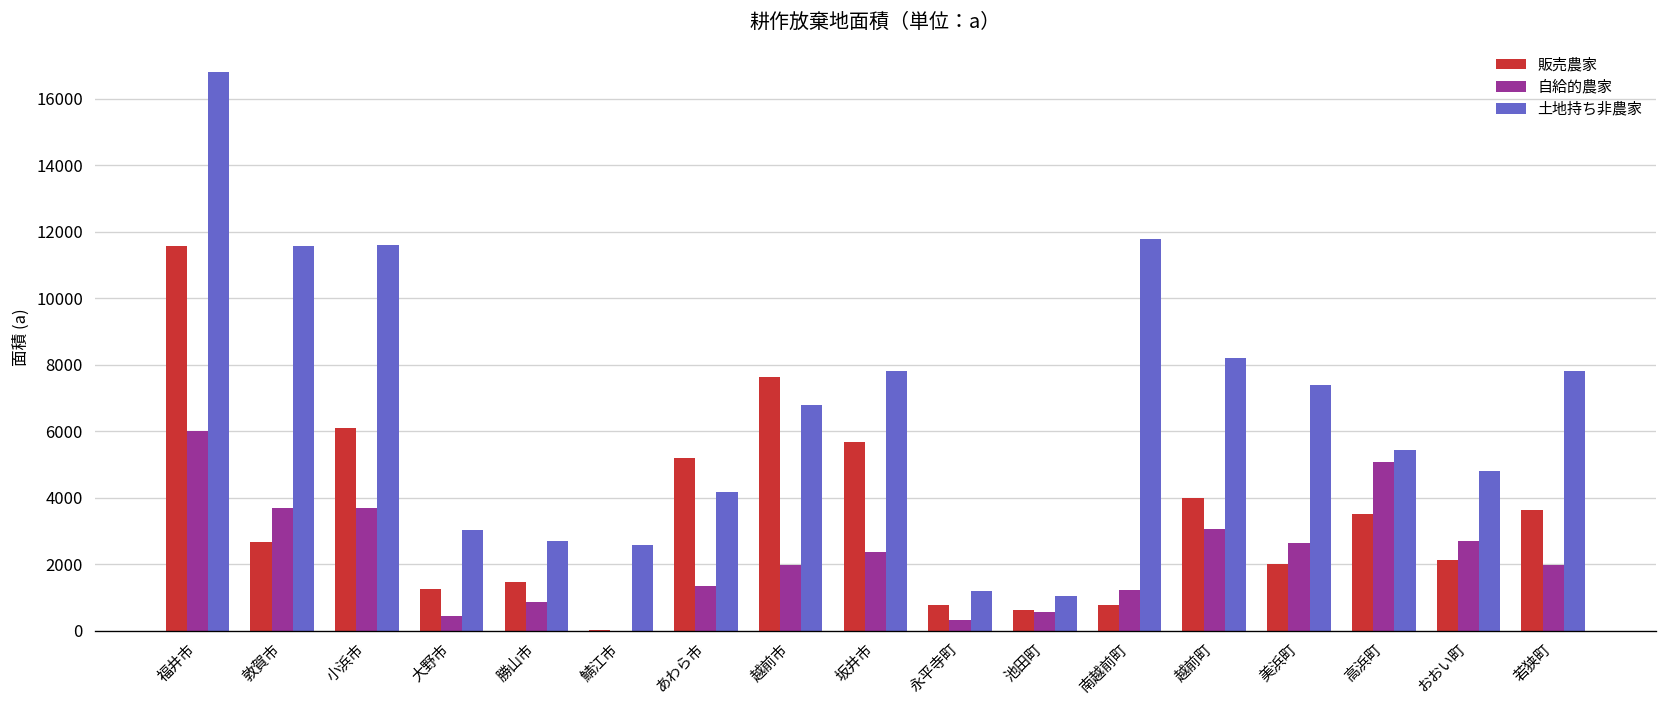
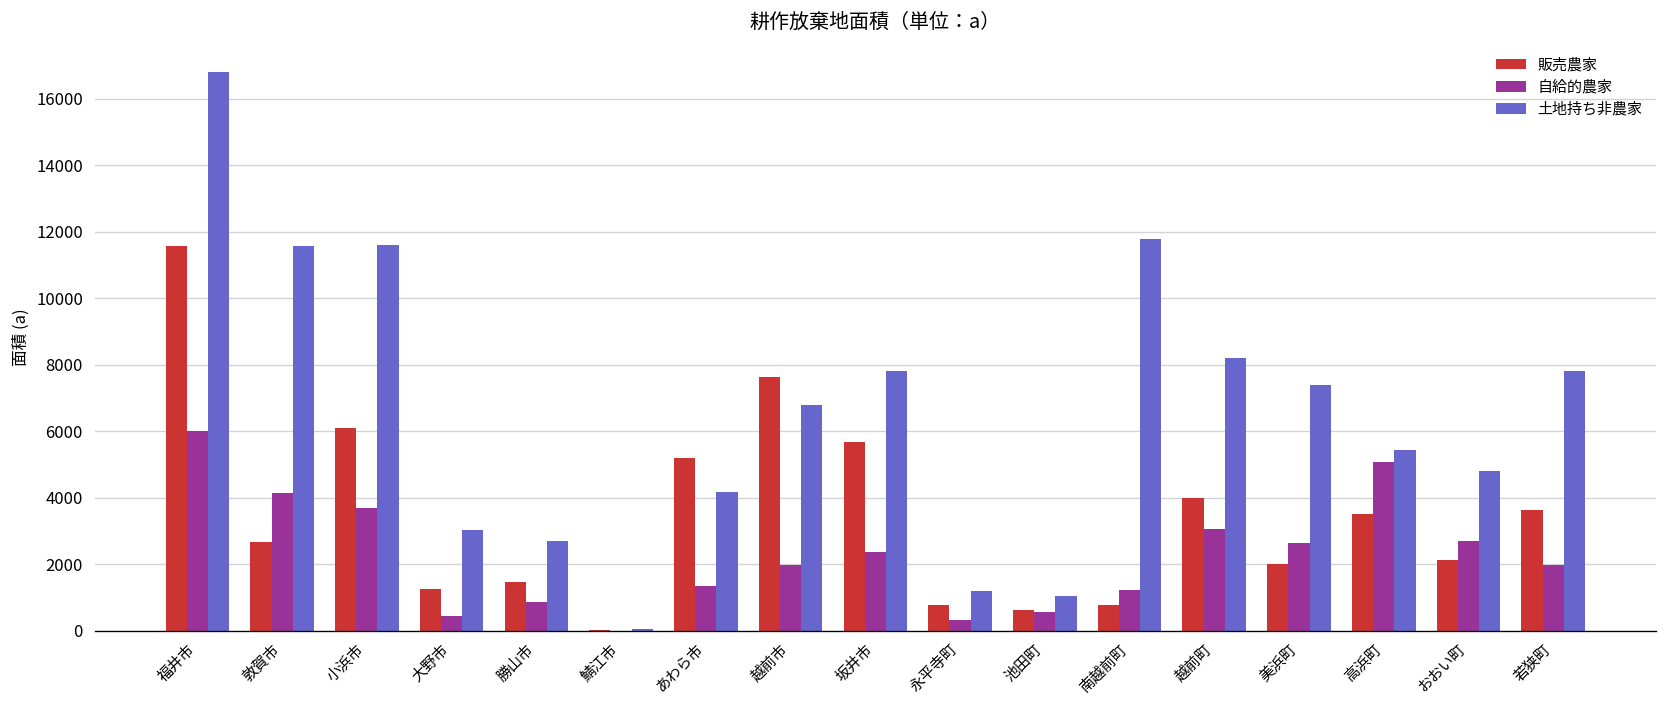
自給的農家, 敦賀市: 3700 -> 4100
土地持ち非農家, 鯖江市: 2600 -> 100
